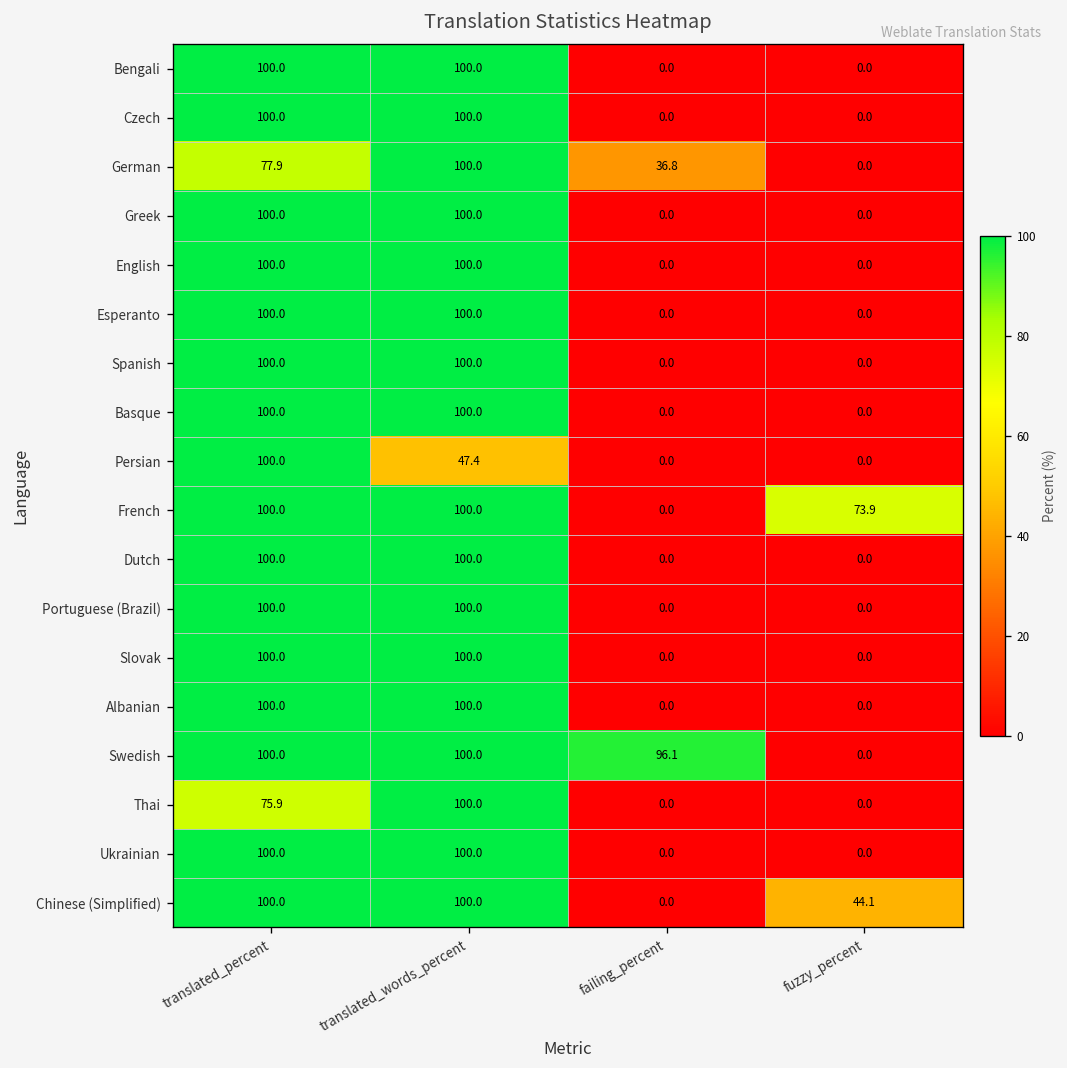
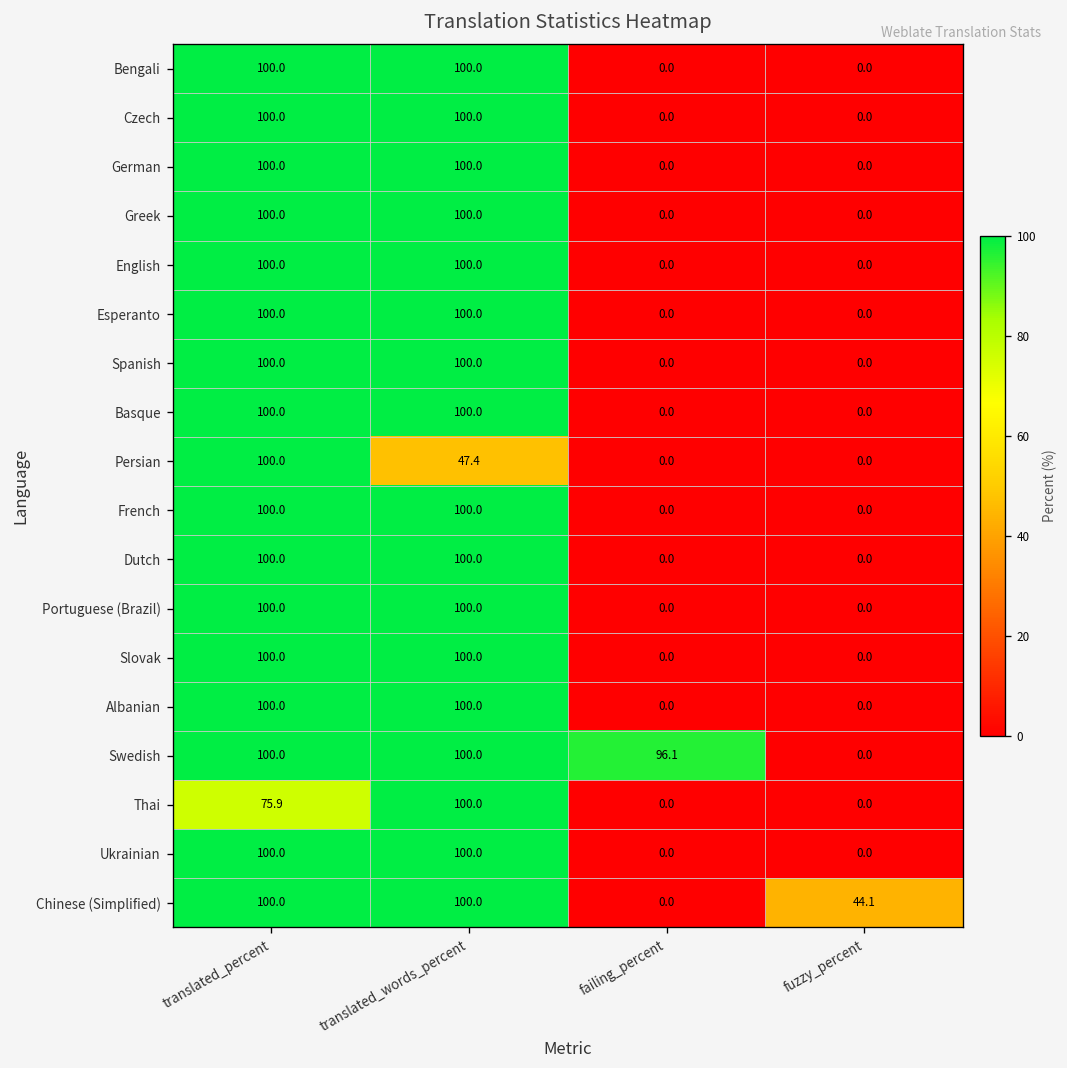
German, translated_percent: 77.9 -> 100.0
German, failing_percent: 36.8 -> 0.0
French, fuzzy_percent: 73.9 -> 0.0
